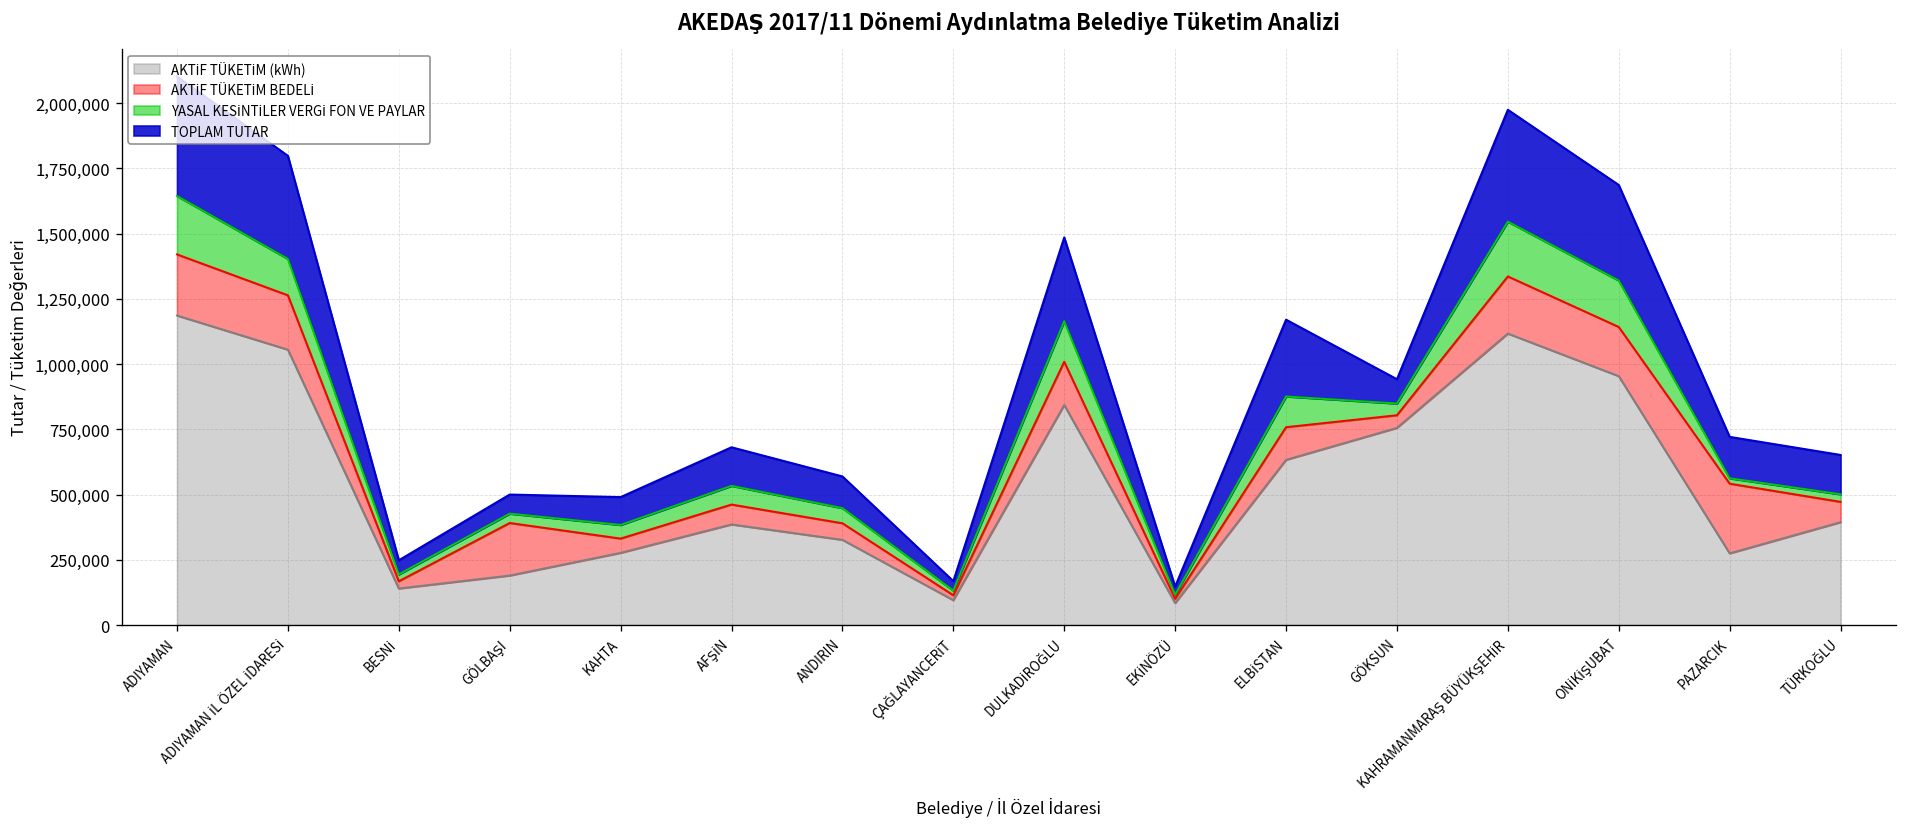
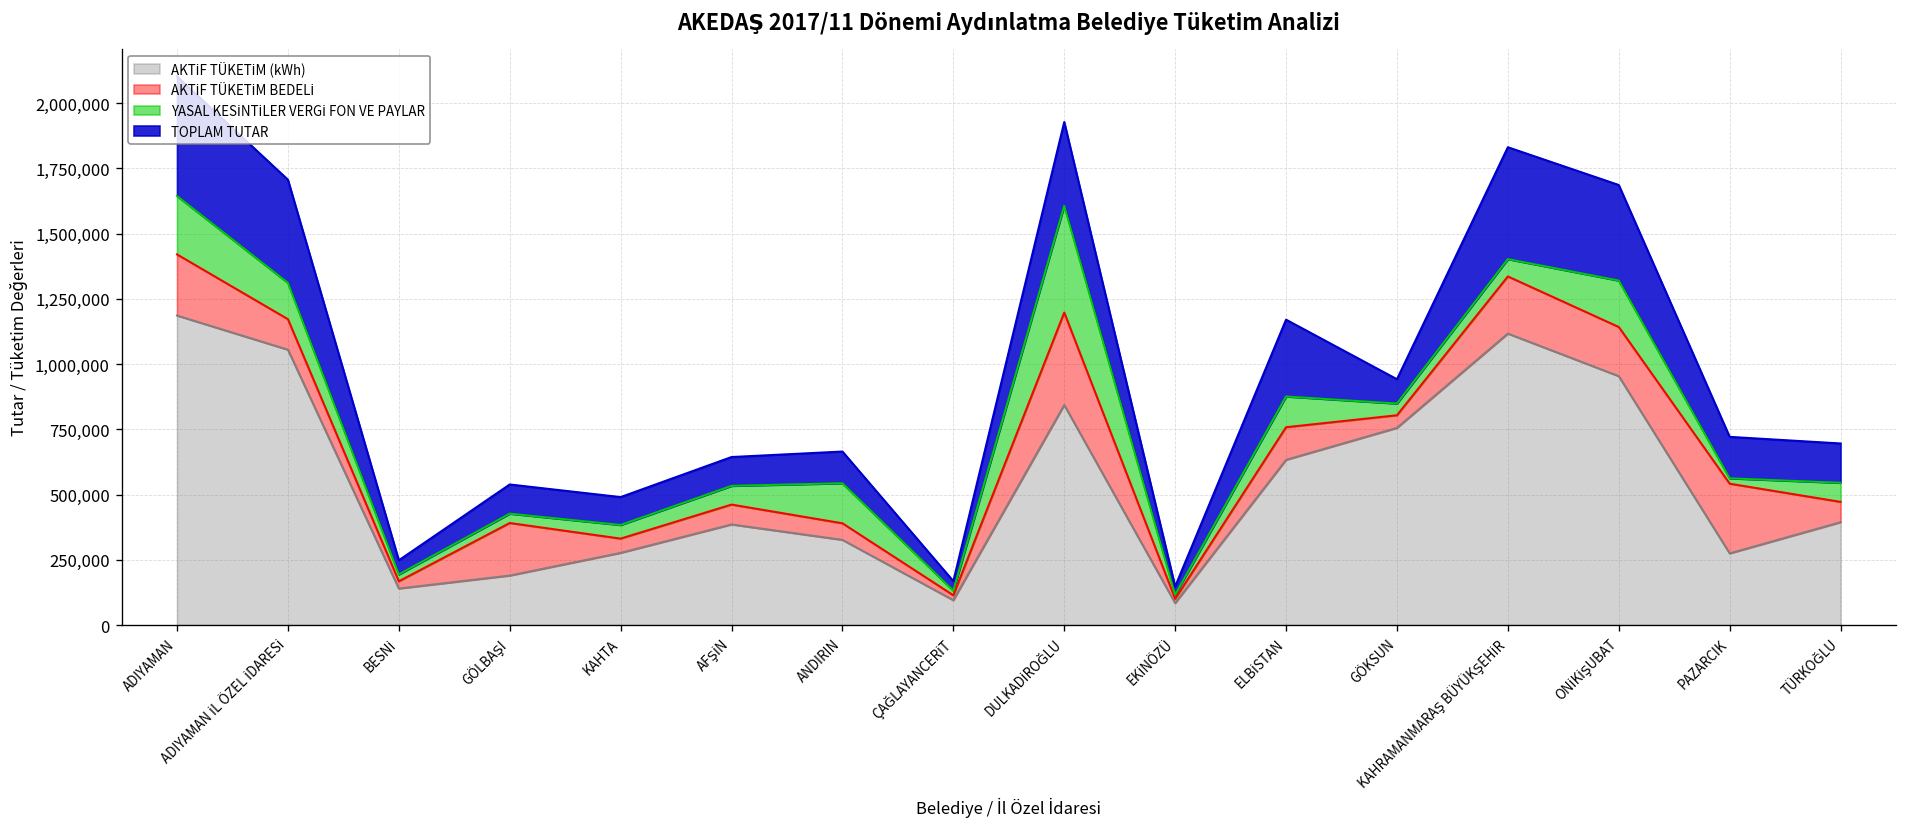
AKTİF TÜKETİM BEDELİ, ADIYAMAN İL ÖZEL İDARESİ: 210,000 -> 120,000
TOPLAM TUTAR, GÖLBAŞI: 70,000 -> 110,000
TOPLAM TUTAR, AFŞİN: 150,000 -> 110,000
YASAL KESİNTİLER VERGİ FON VE PAYLAR, ANDIRIN: 60,000 -> 150,000
AKTİF TÜKETİM BEDELİ, DULKADİROĞLU: 170,000 -> 350,000
YASAL KESİNTİLER VERGİ FON VE PAYLAR, DULKADİROĞLU: 160,000 -> 410,000
YASAL KESİNTİLER VERGİ FON VE PAYLAR, KAHRAMANMARAŞ BÜYÜKŞEHİR: 210,000 -> 70,000
YASAL KESİNTİLER VERGİ FON VE PAYLAR, TÜRKOĞLU: 30,000 -> 70,000
